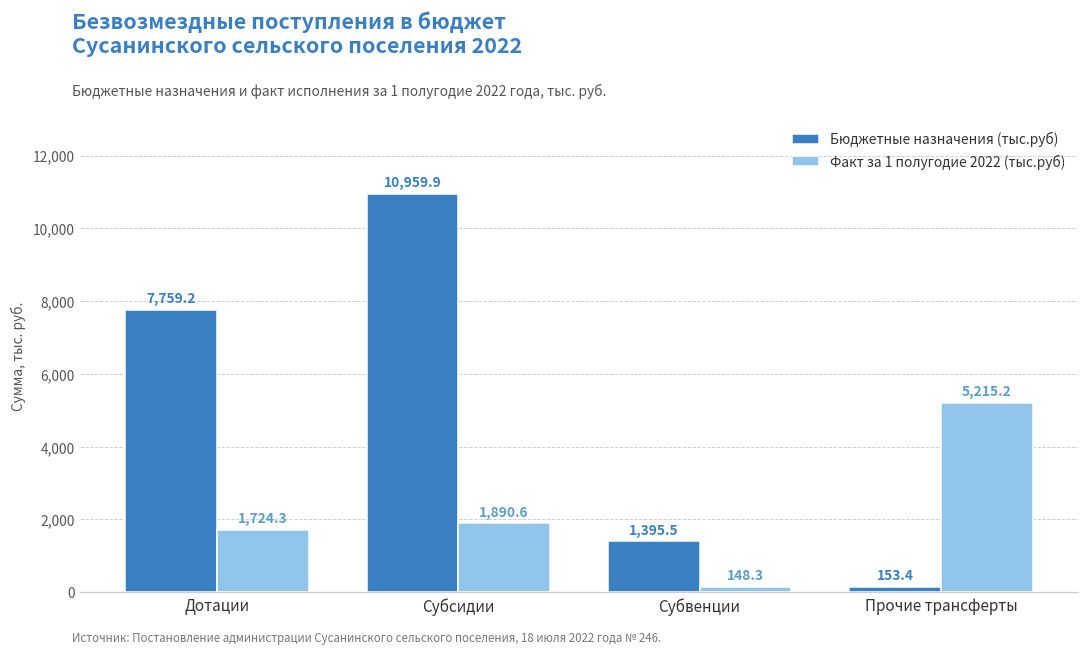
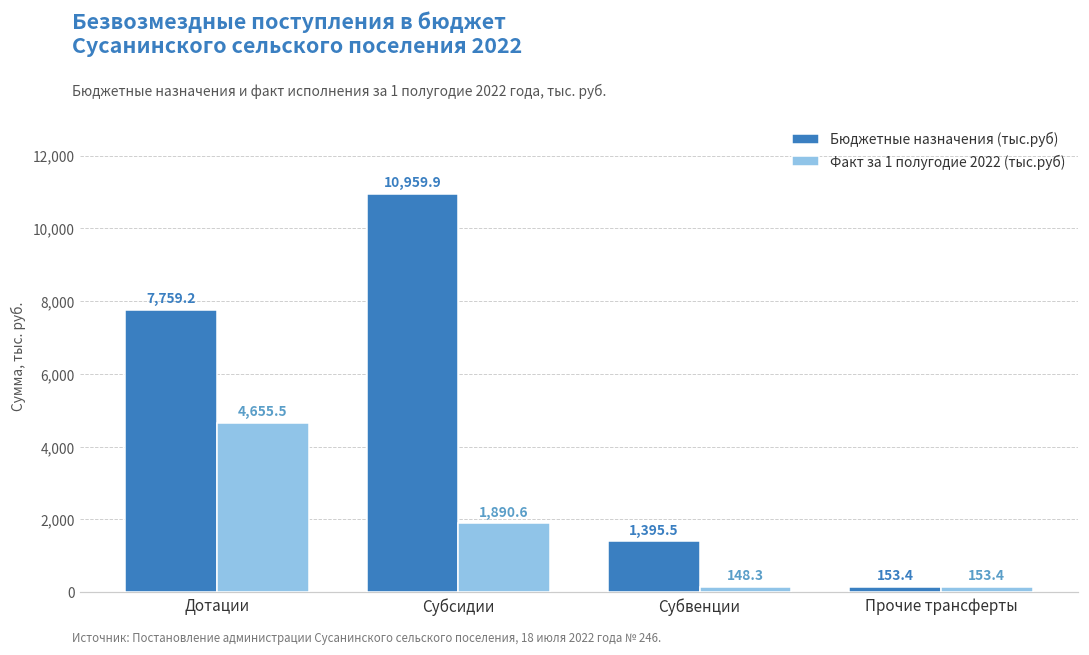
Факт за 1 полугодие 2022 (тыс.руб), Дотации: 1,724.3 -> 4,655.5
Факт за 1 полугодие 2022 (тыс.руб), Прочие трансферты: 5,215.2 -> 153.4
